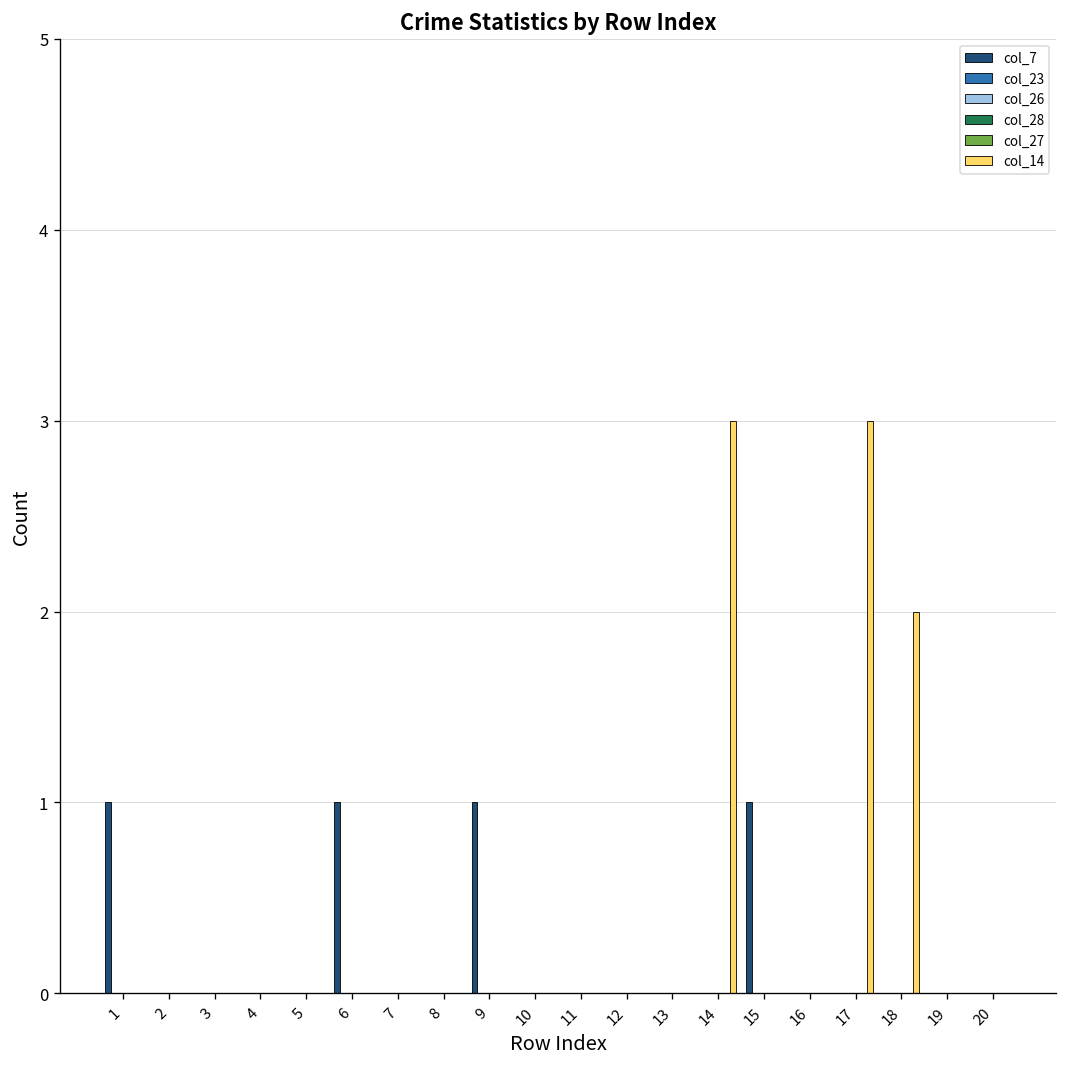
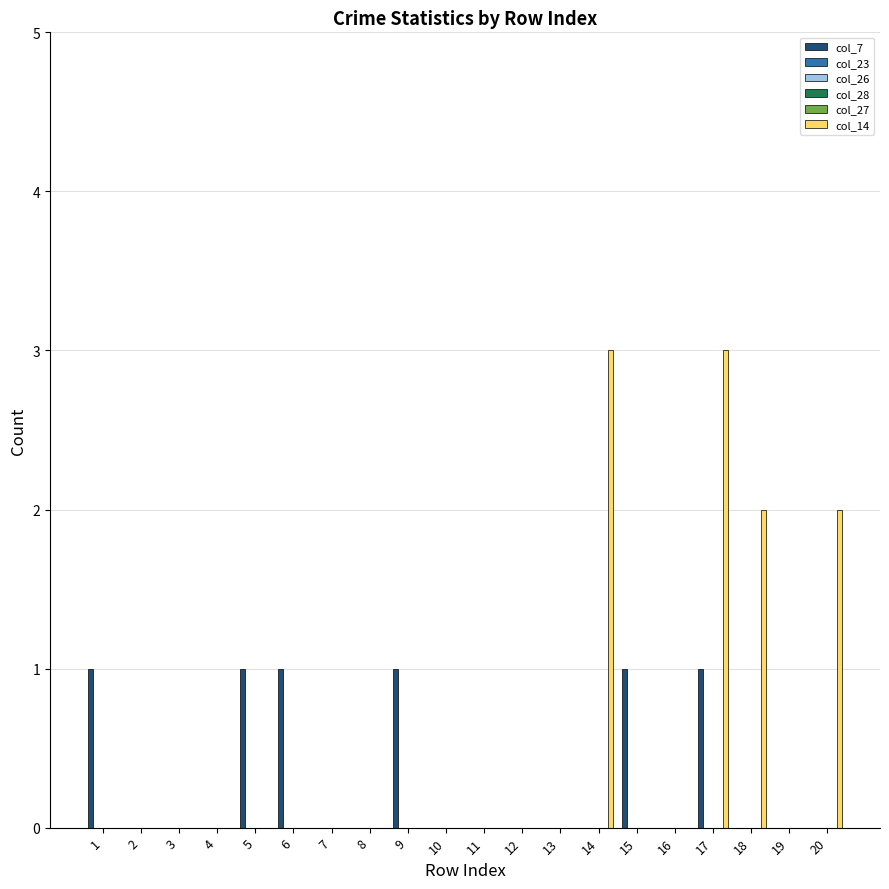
col_7, 5: 0 -> 1
col_7, 17: 0 -> 1
col_14, 20: 0 -> 2
